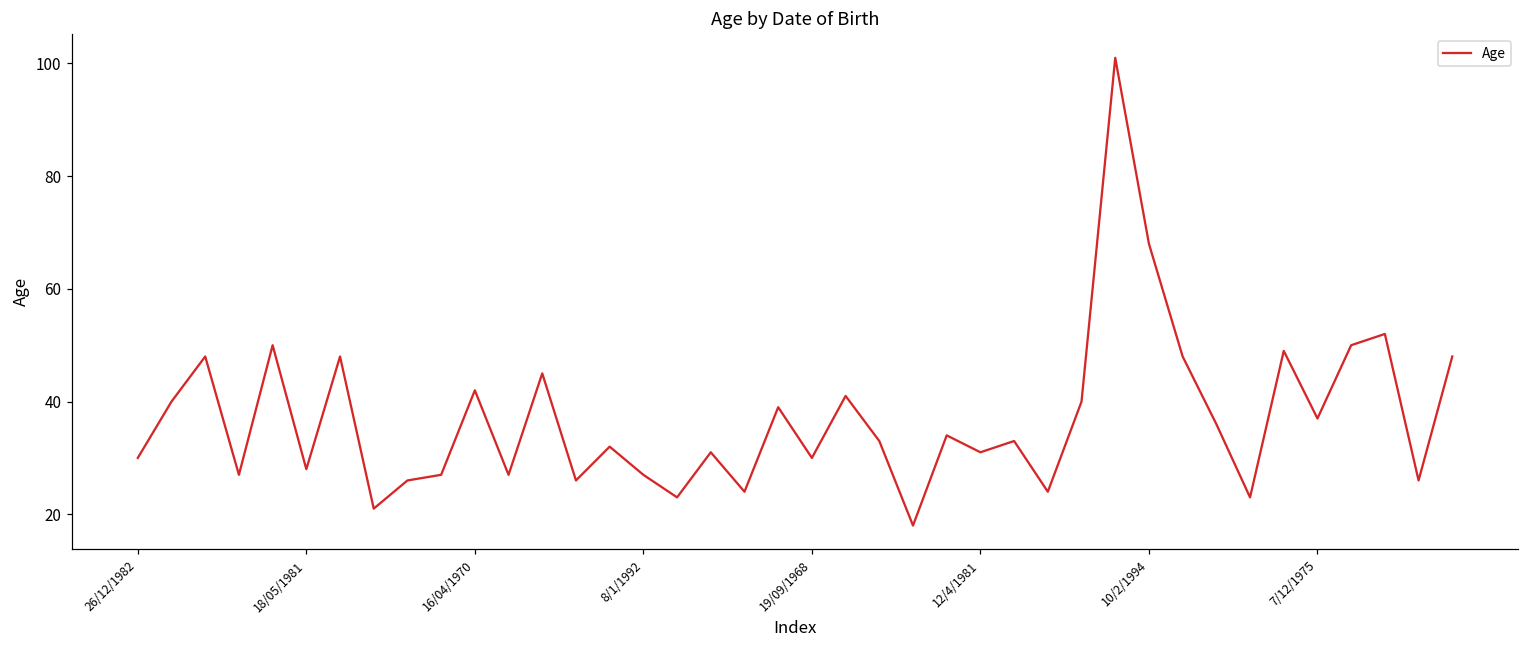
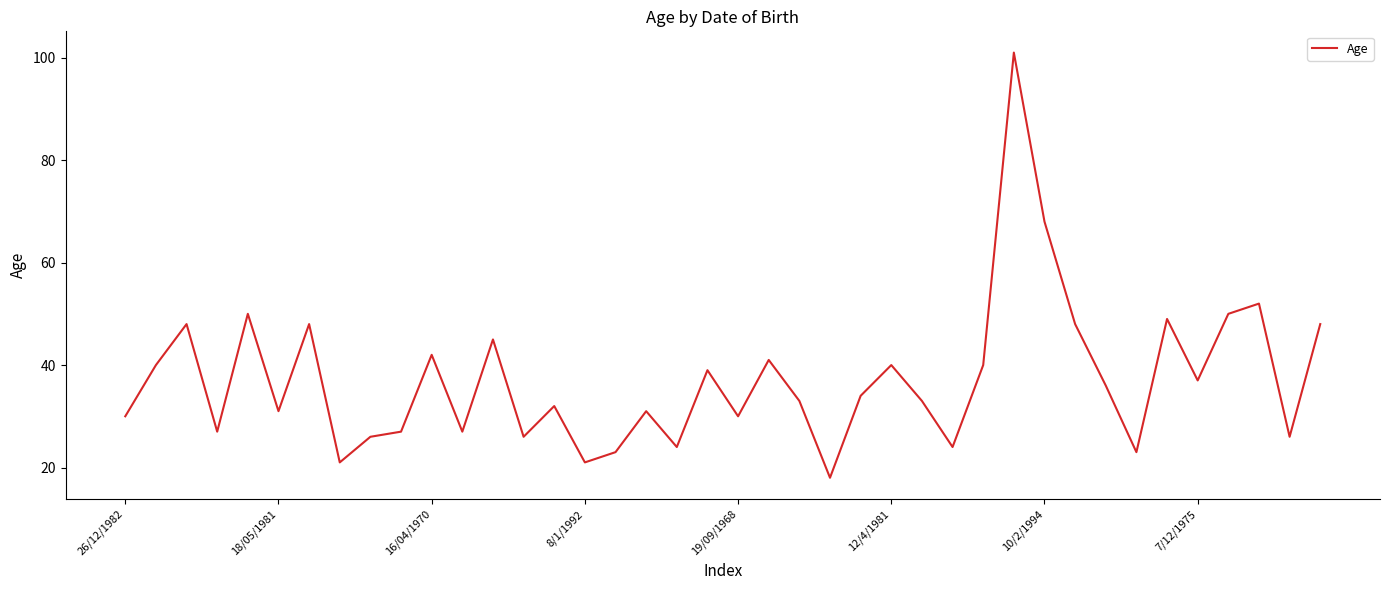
18/05/1981: 28 -> 31
8/1/1992: 27 -> 21
12/4/1981: 31 -> 40
